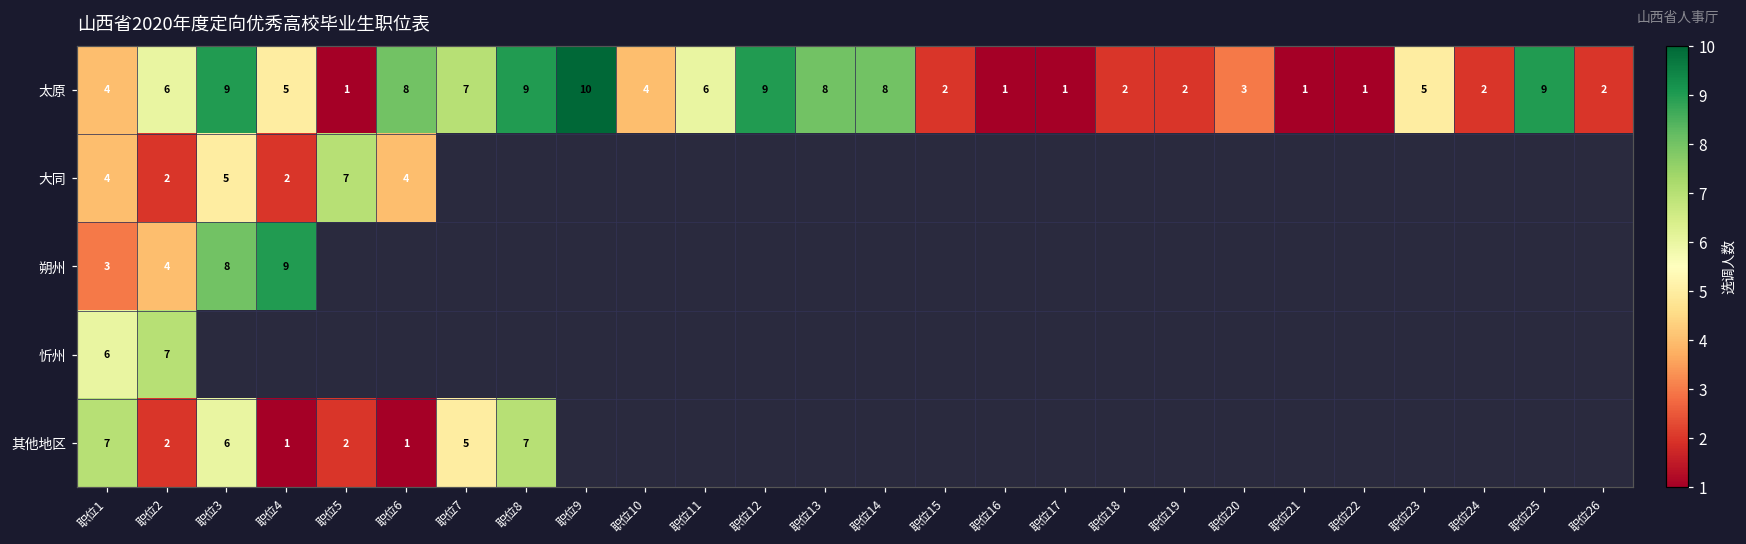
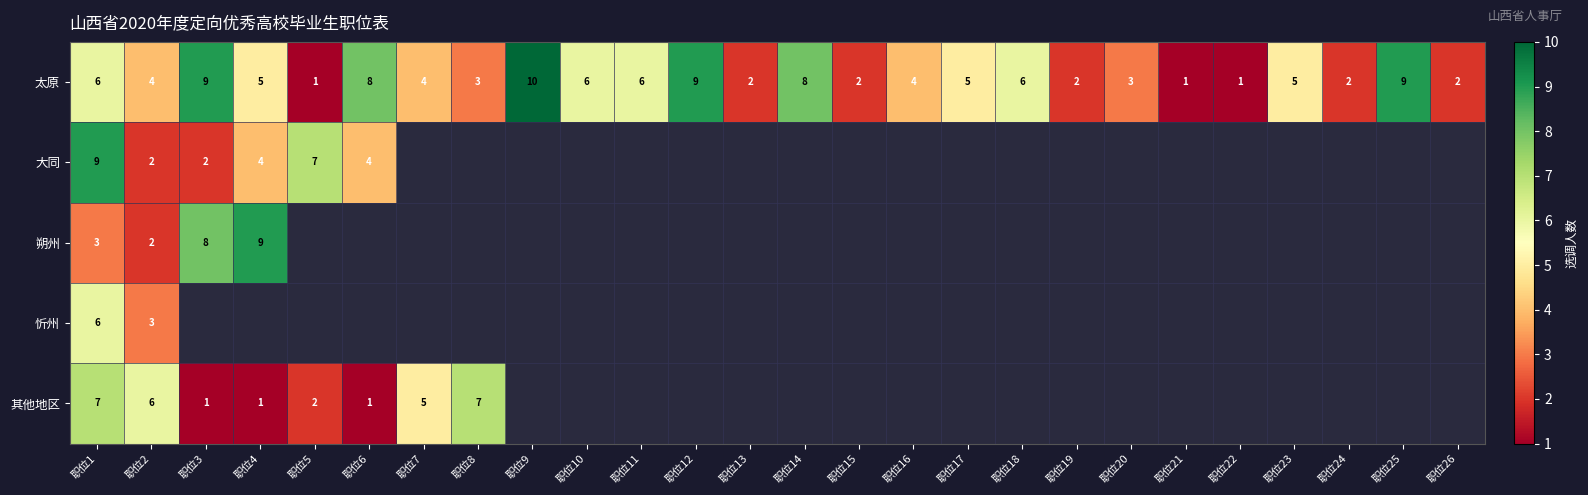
太原, 职位1: 4 -> 6
太原, 职位2: 6 -> 4
太原, 职位7: 7 -> 4
太原, 职位8: 9 -> 3
太原, 职位10: 4 -> 6
太原, 职位13: 8 -> 2
太原, 职位16: 1 -> 4
太原, 职位17: 1 -> 5
太原, 职位18: 2 -> 6
大同, 职位1: 4 -> 9
大同, 职位3: 5 -> 2
大同, 职位4: 2 -> 4
朔州, 职位2: 4 -> 2
忻州, 职位2: 7 -> 3
其他地区, 职位2: 2 -> 6
其他地区, 职位3: 6 -> 1
